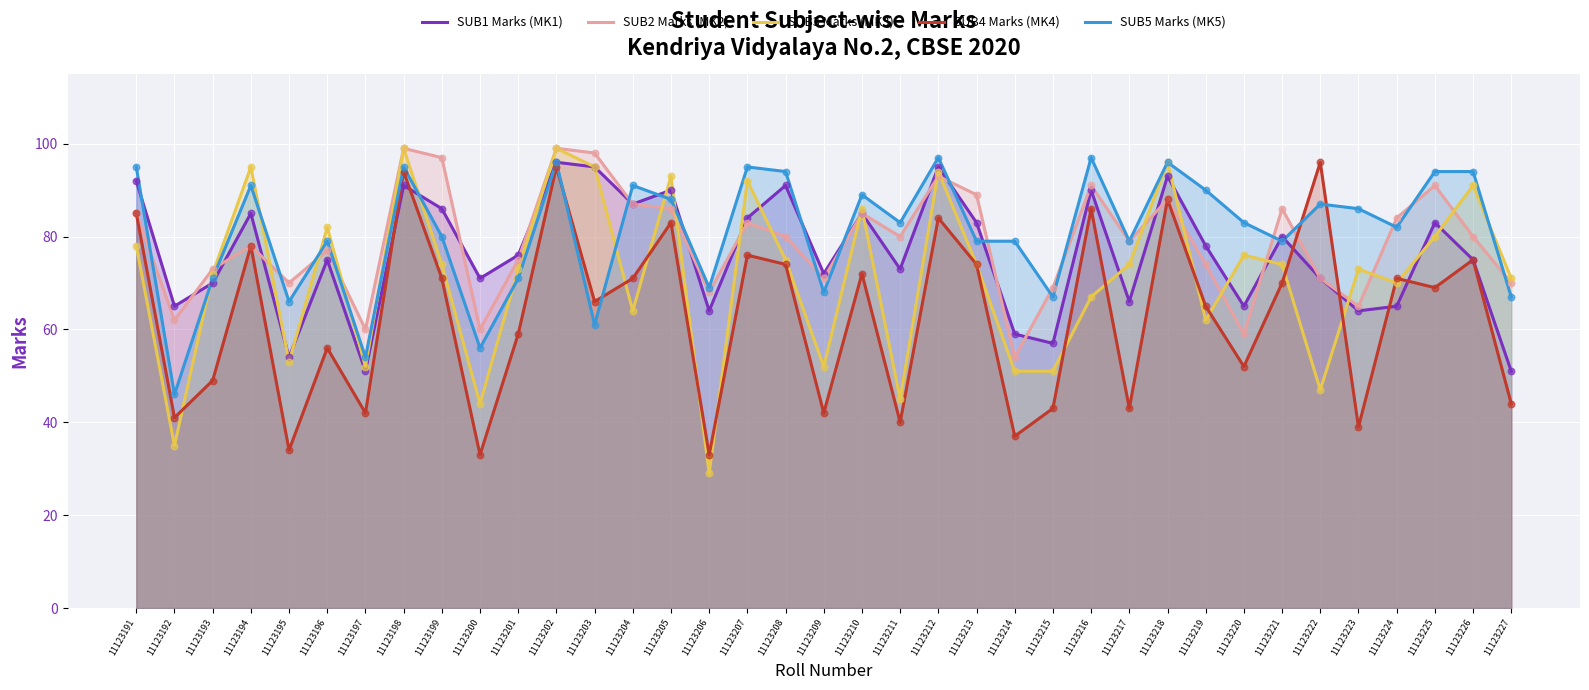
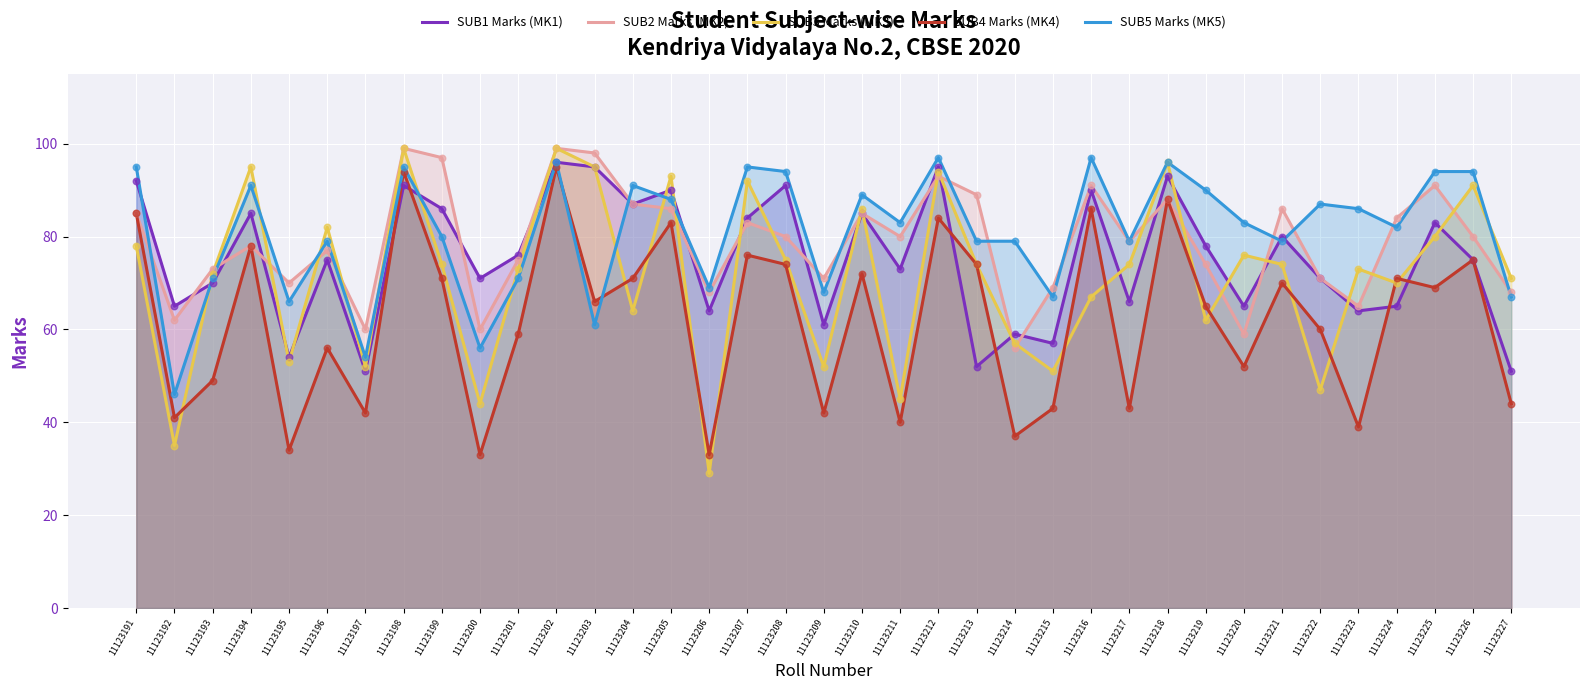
SUB1 Marks (MK1), 11123209: 72 -> 61
SUB1 Marks (MK1), 11123213: 83 -> 52
SUB2 Marks (MK2), 11123214: 54 -> 56
SUB3 Marks (MK3), 11123214: 51 -> 57
SUB4 Marks (MK4), 11123222: 96 -> 60
SUB2 Marks (MK2), 11123227: 70 -> 68
